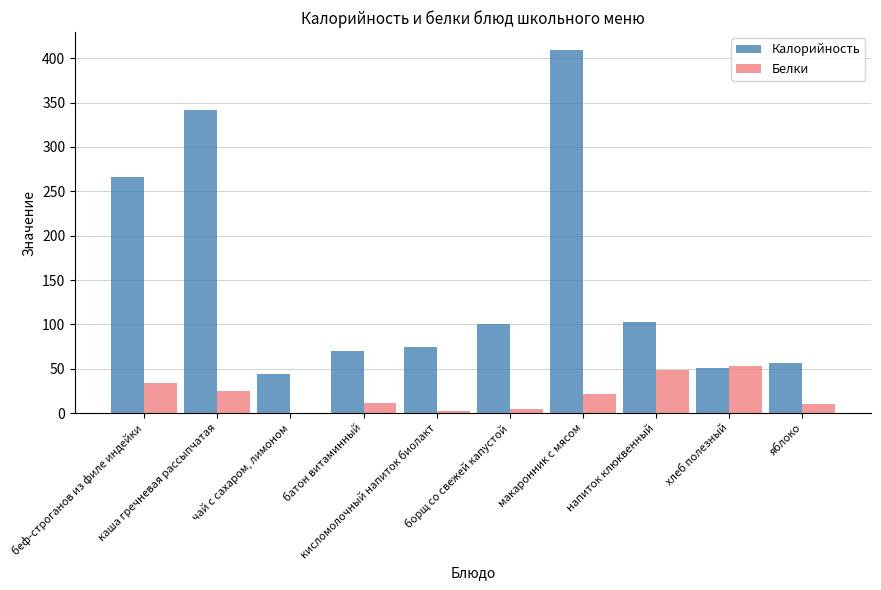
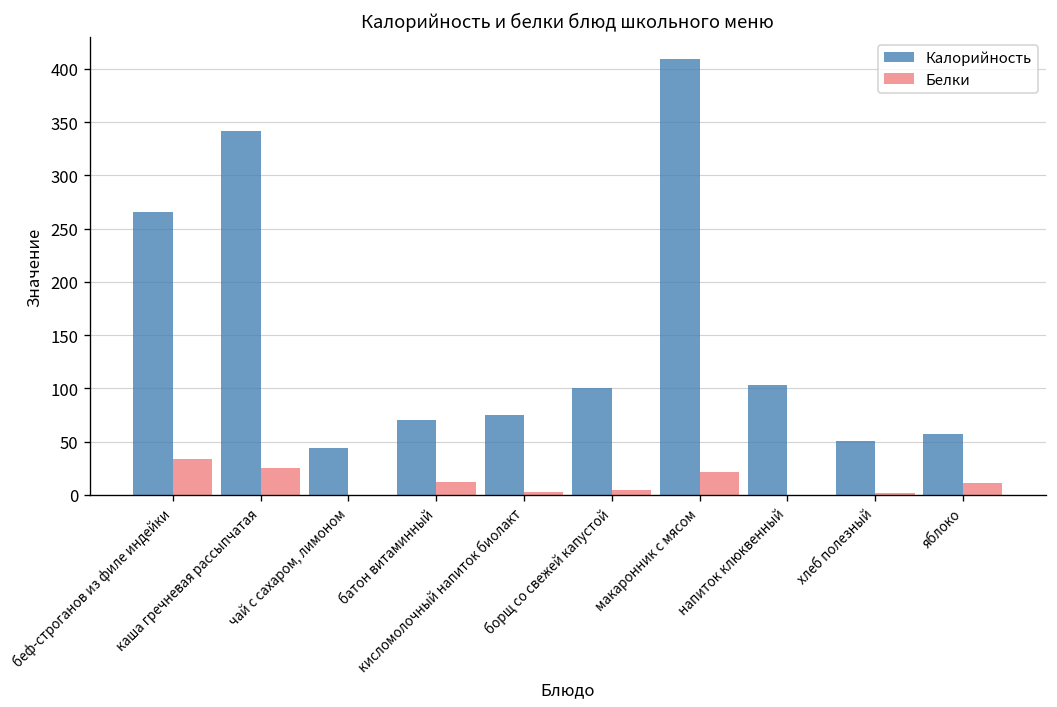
Белки, напиток клюквенный: 50 -> 0
Белки, хлеб полезный: 50 -> 0
